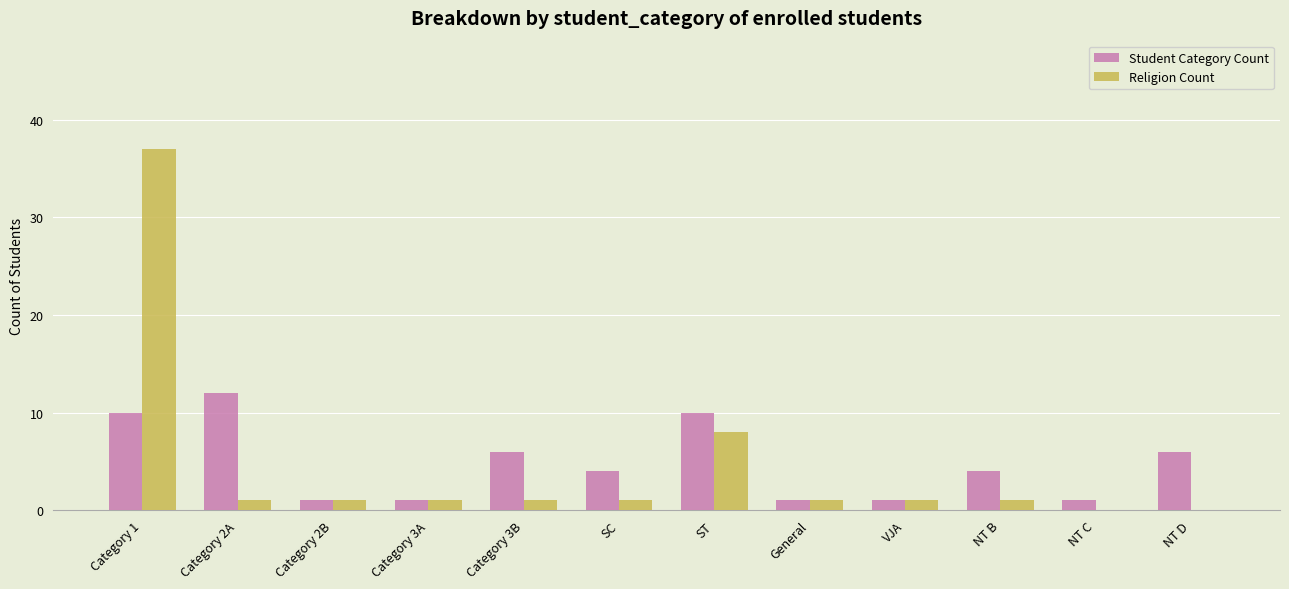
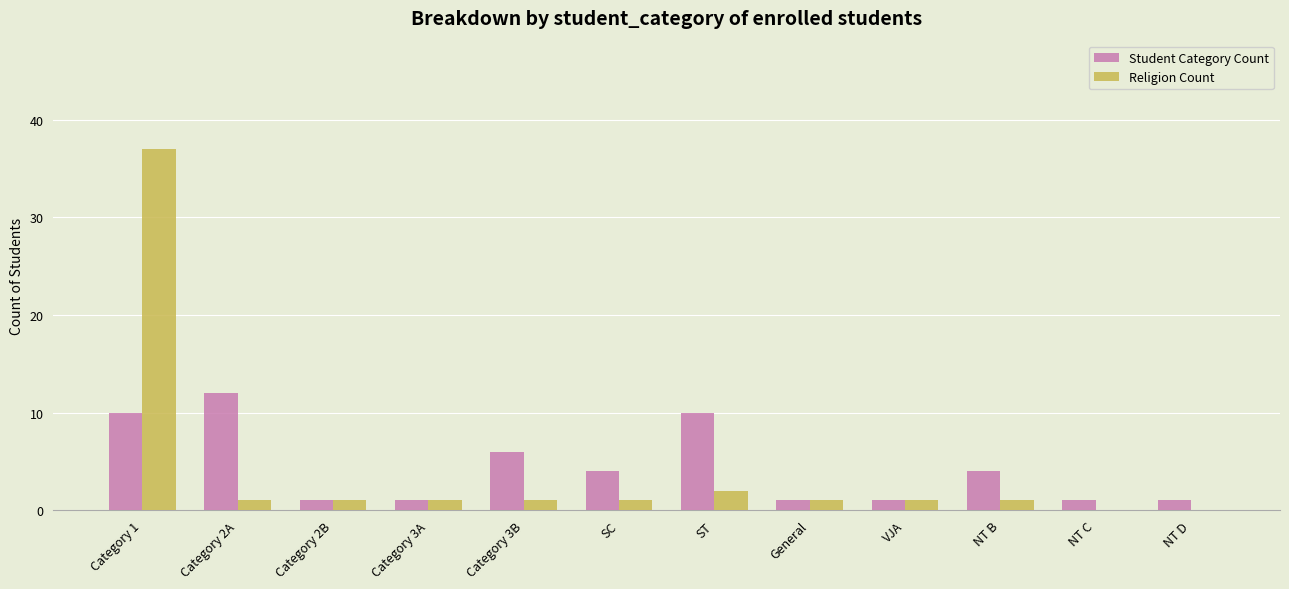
Religion Count, ST: 8 -> 2
Student Category Count, NT D: 6 -> 1
